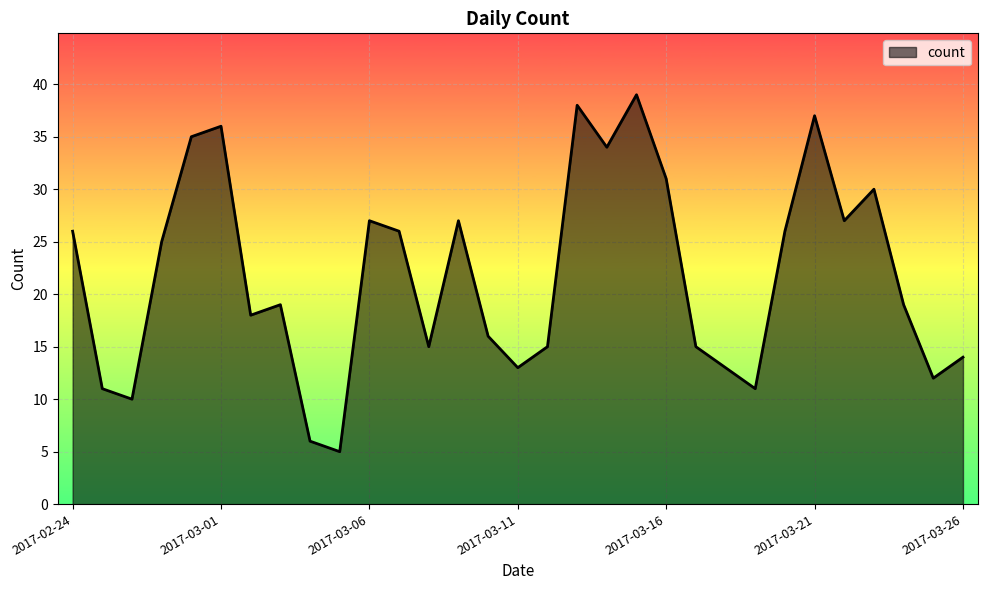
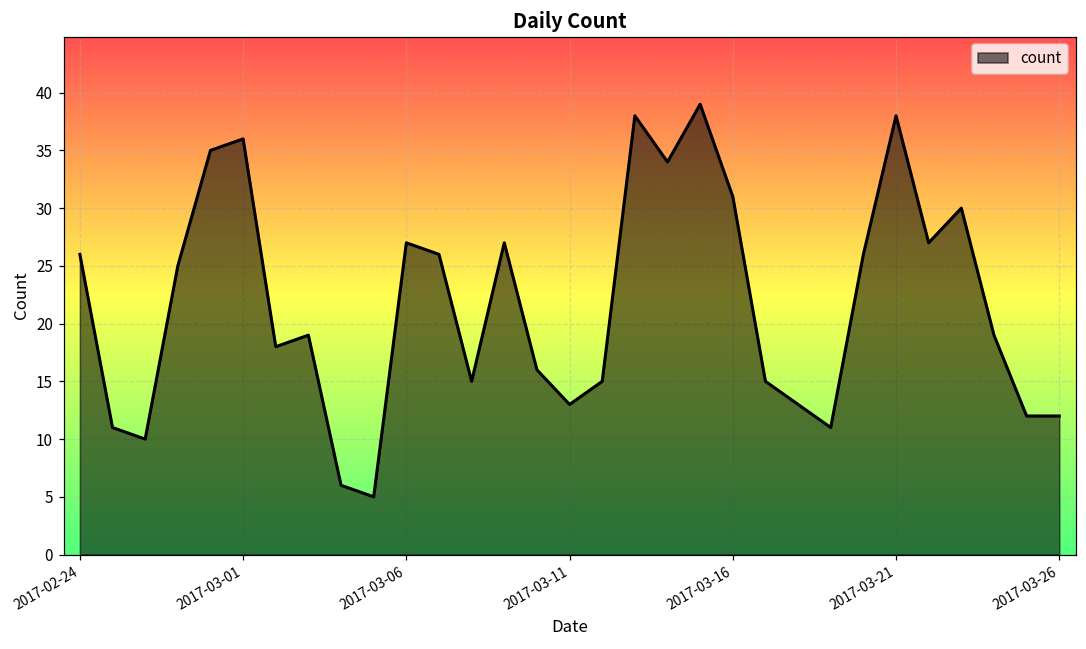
2017-03-21: 37 -> 38
2017-03-26: 14 -> 12
